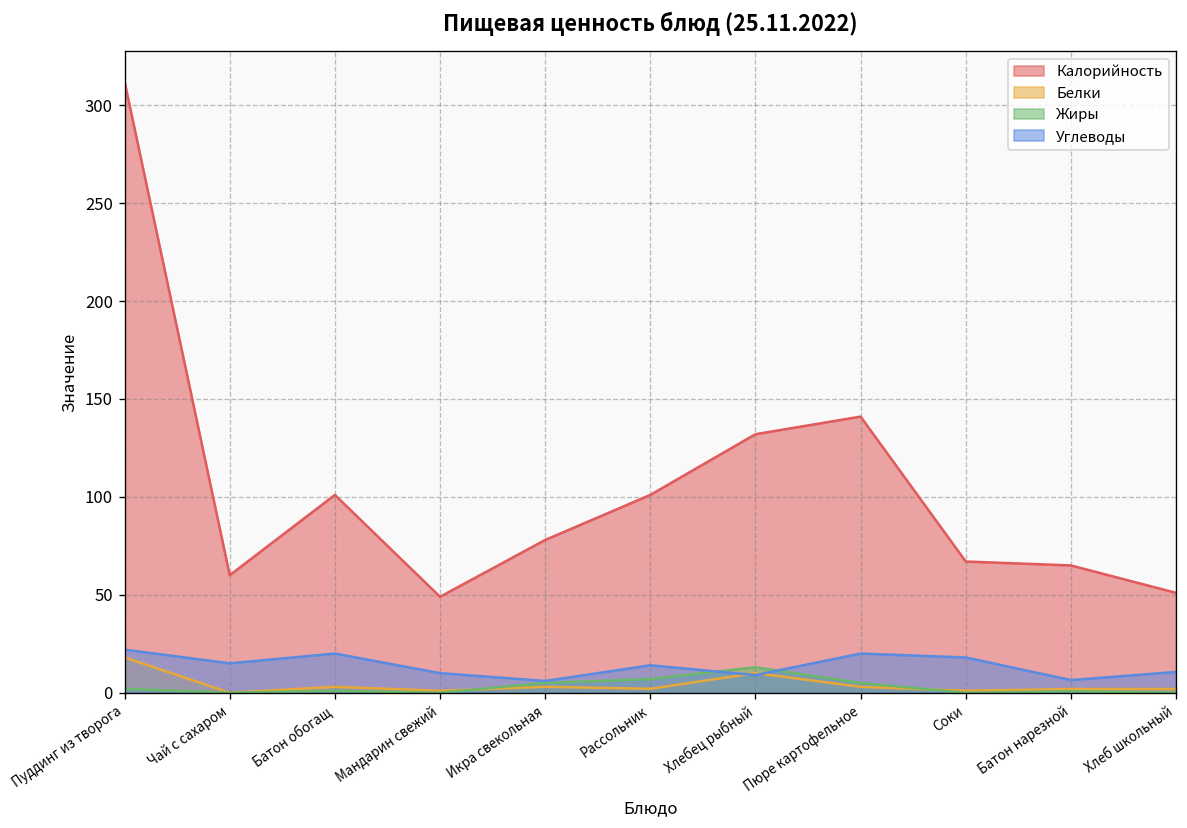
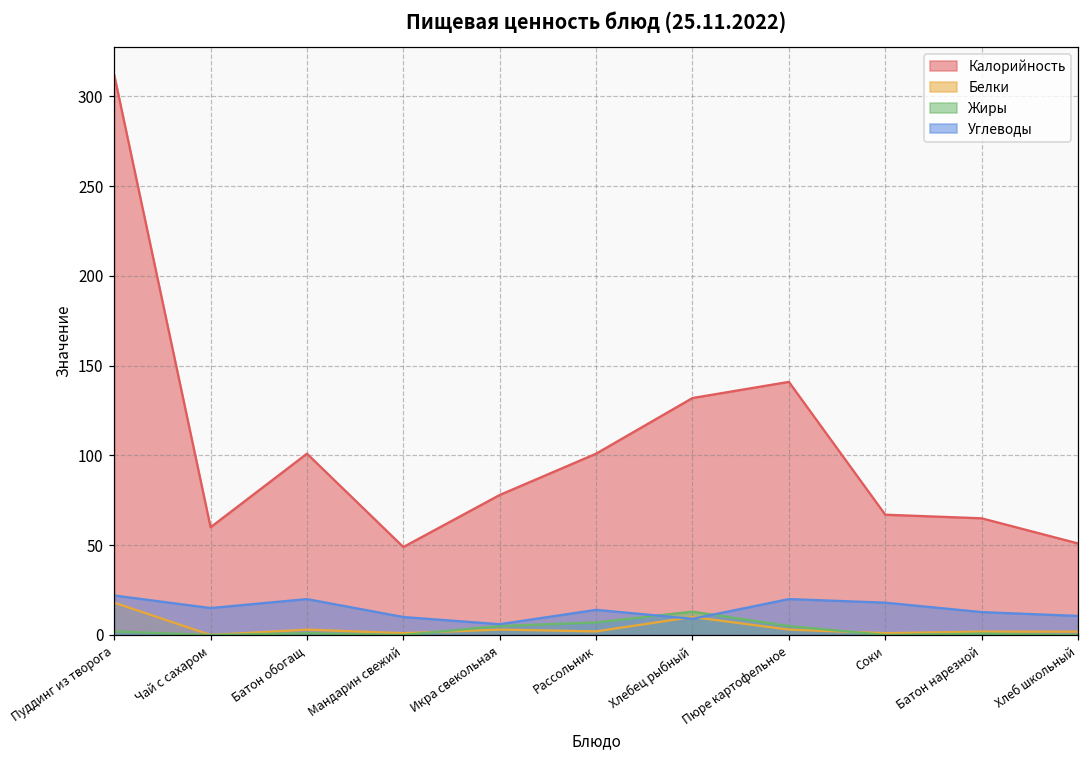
Углеводы, Батон нарезной: 6 -> 13
